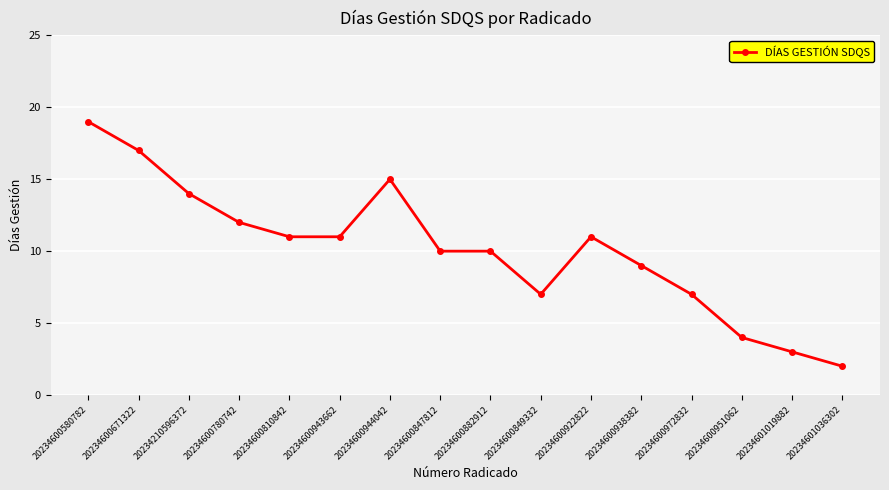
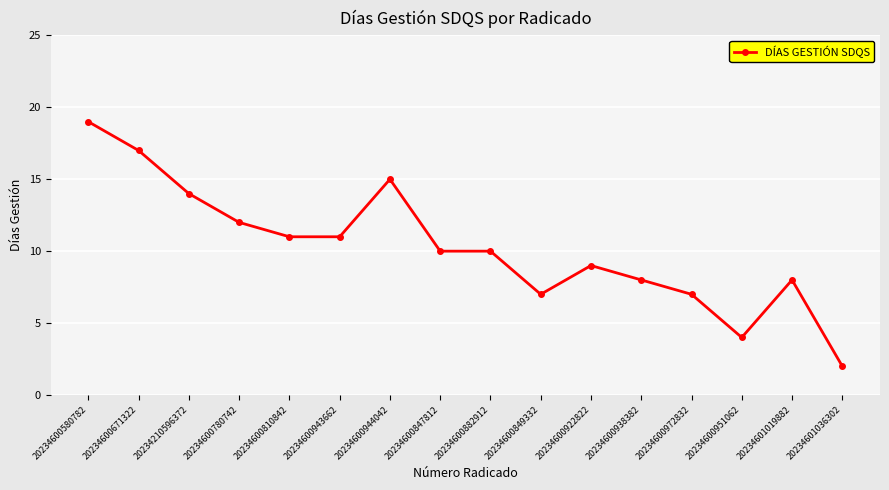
20234600922822: 11 -> 9
20234600938382: 9 -> 8
20234601019882: 3 -> 8
